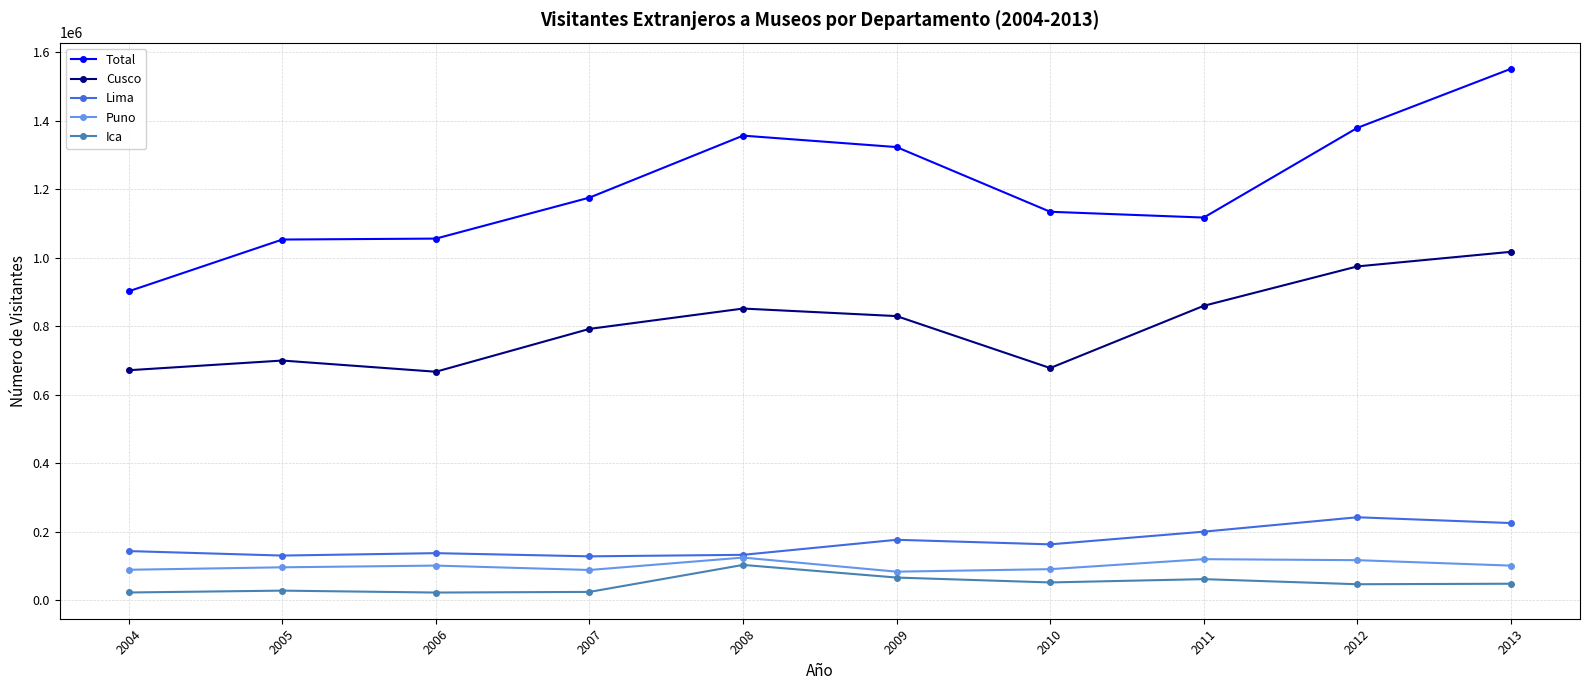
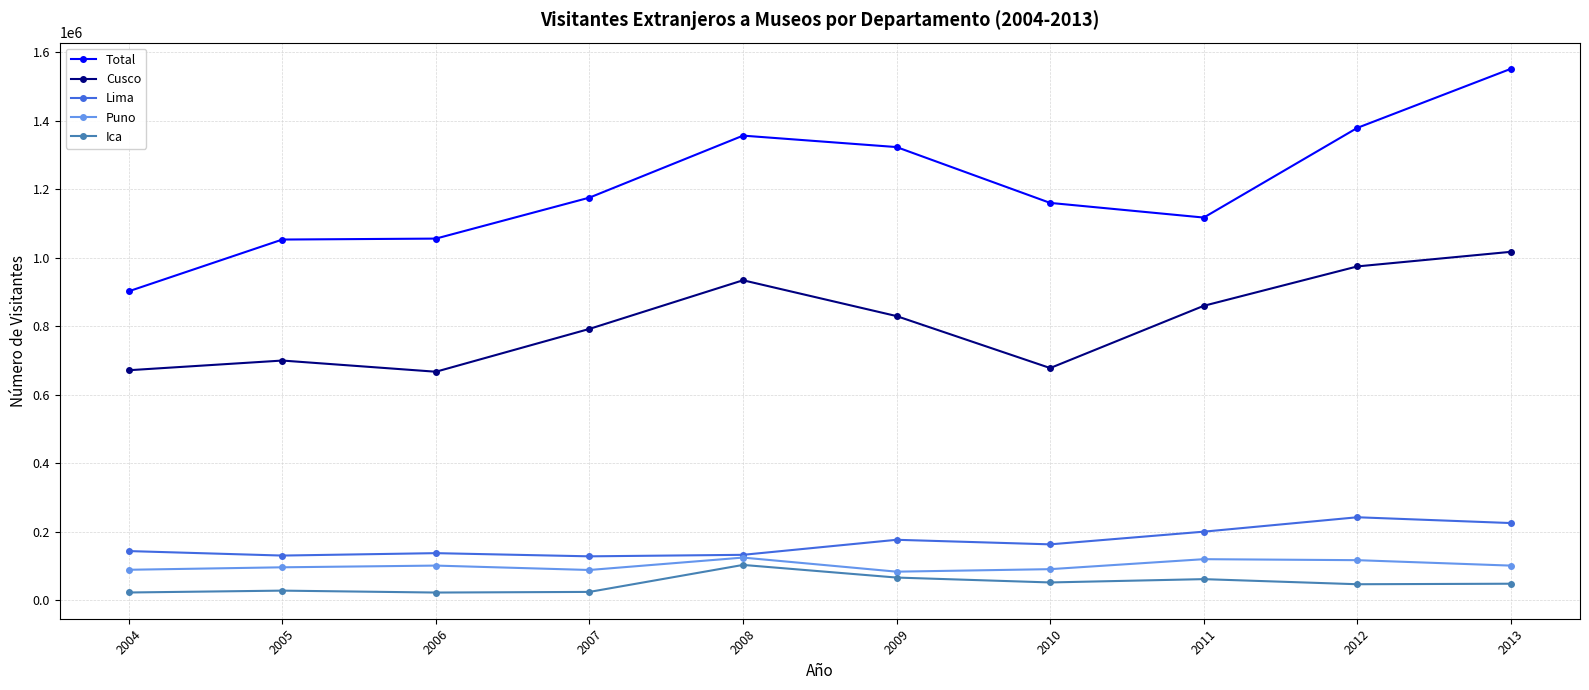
Cusco, 2008: 850000 -> 930000
Total, 2010: 1130000 -> 1160000
